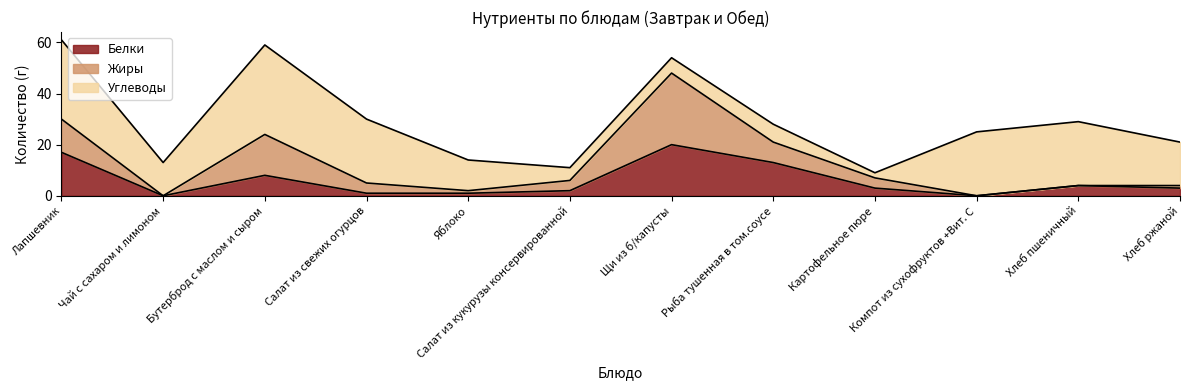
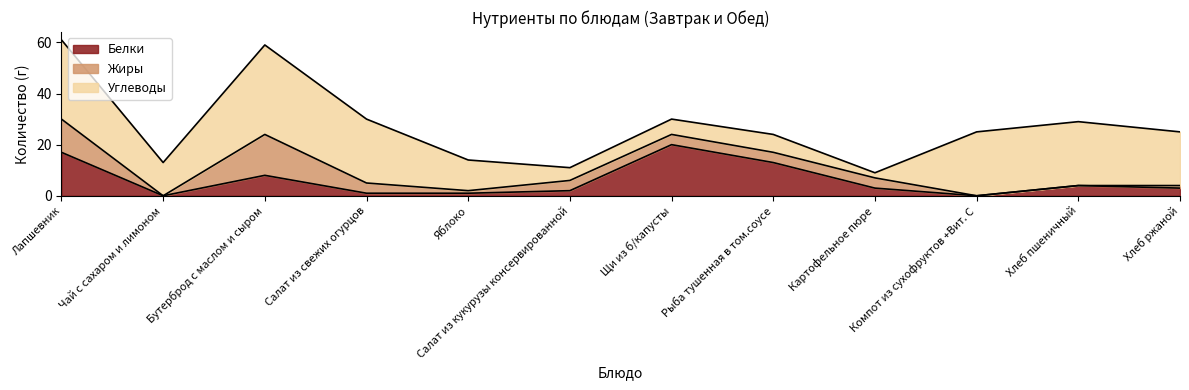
Жиры, Щи из б/капусты: 28 -> 4
Жиры, Рыба тушенная в том.соусе: 8 -> 4
Углеводы, Хлеб ржаной: 17 -> 21
